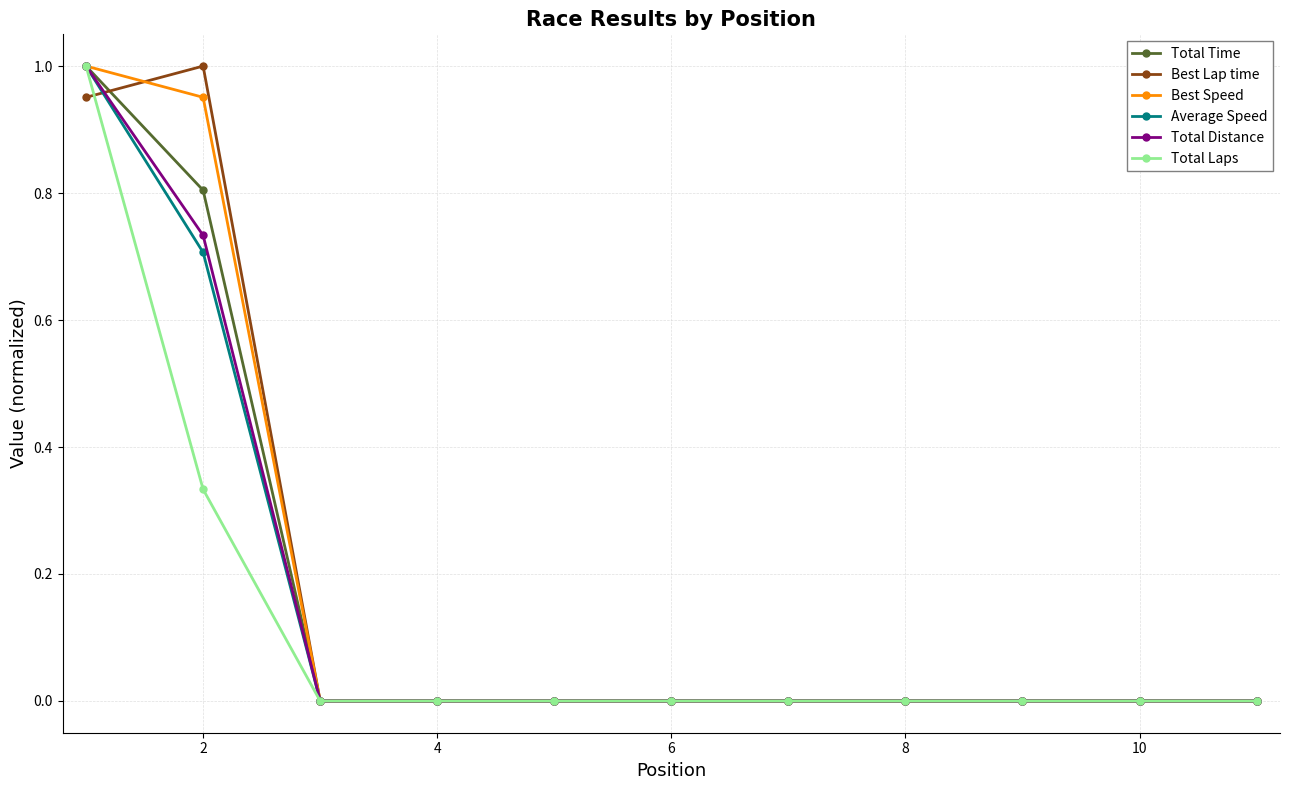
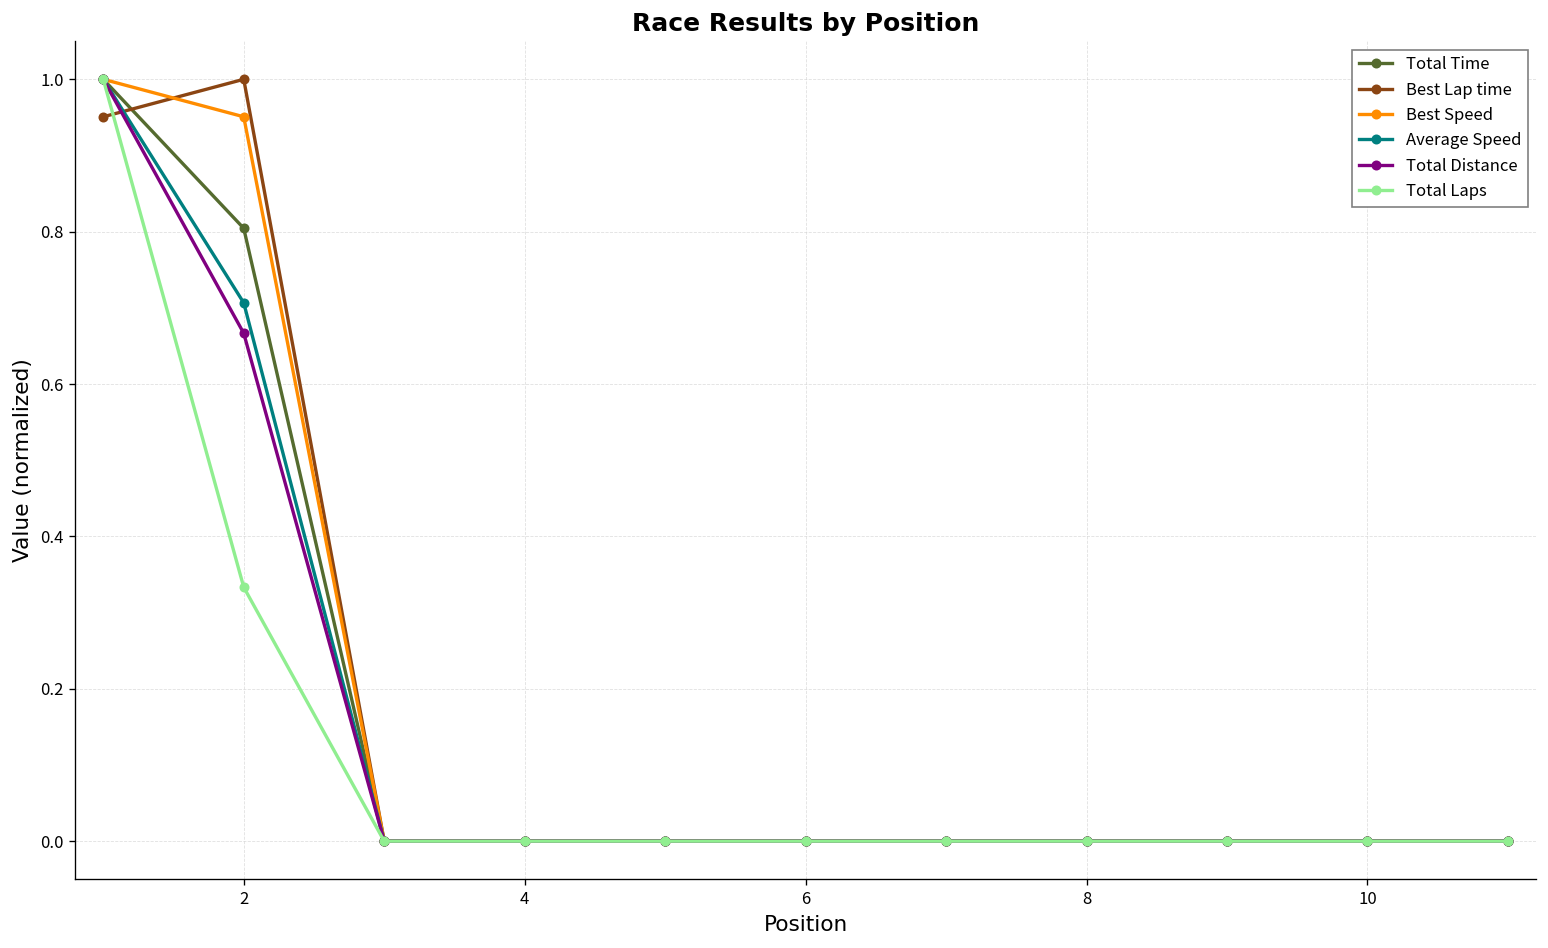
Total Distance, 2: 0.73 -> 0.67
